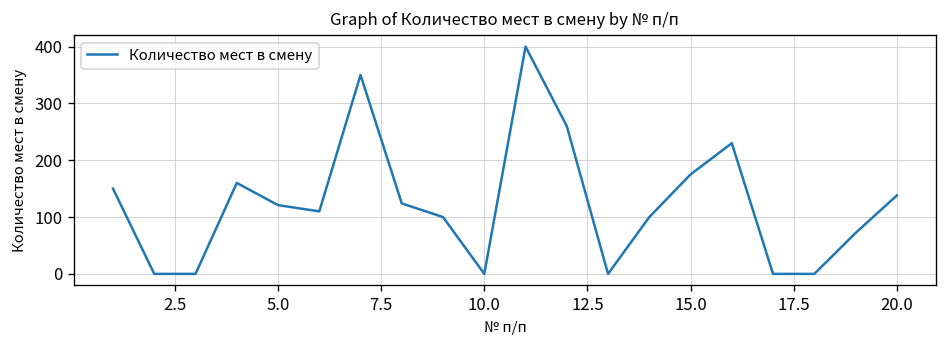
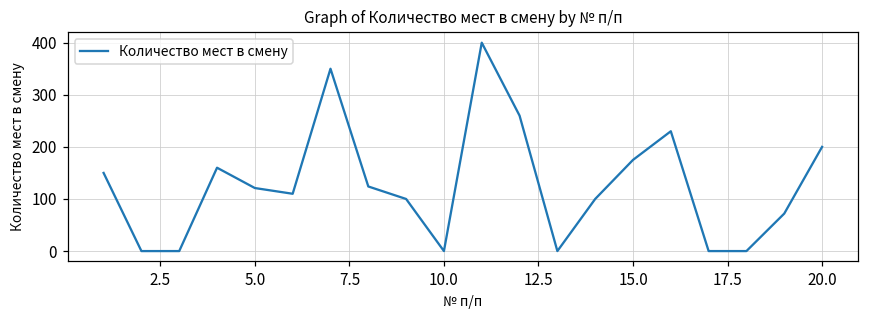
20.0: 140 -> 200
